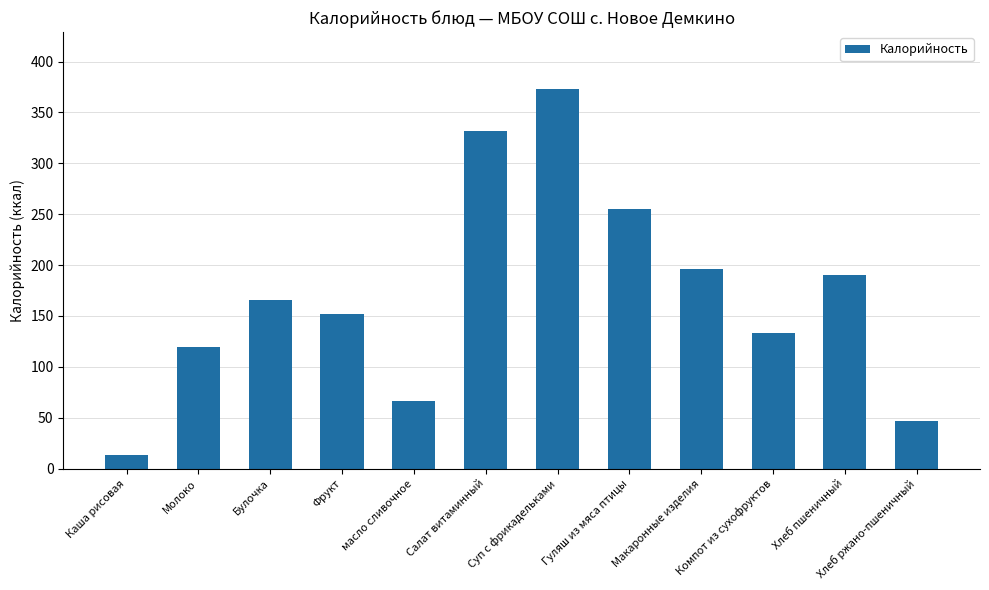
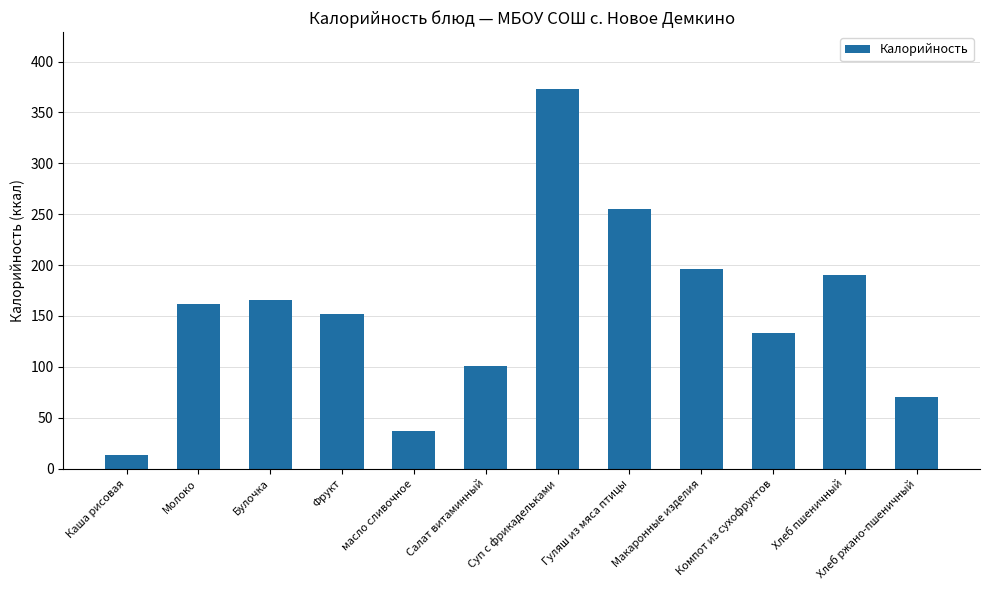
Молоко: 119 -> 162
масло сливочное: 66 -> 37
Салат витаминный: 332 -> 101
Хлеб ржано-пшеничный: 47 -> 70
